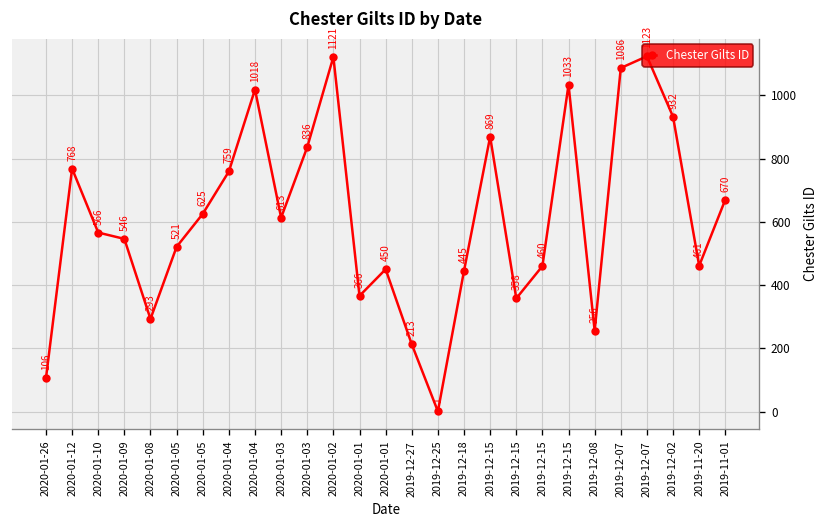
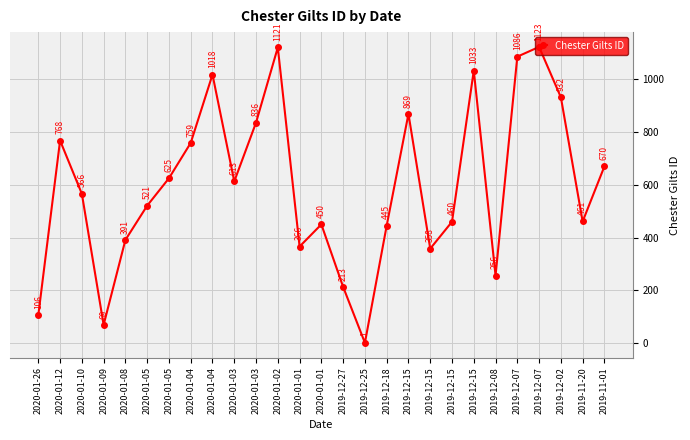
2020-01-09: 546 -> 69
2020-01-08: 293 -> 391
